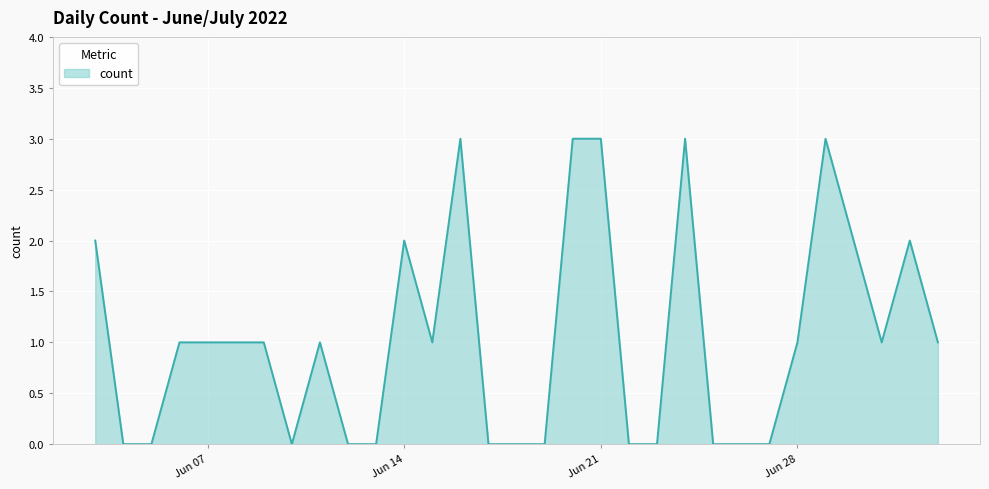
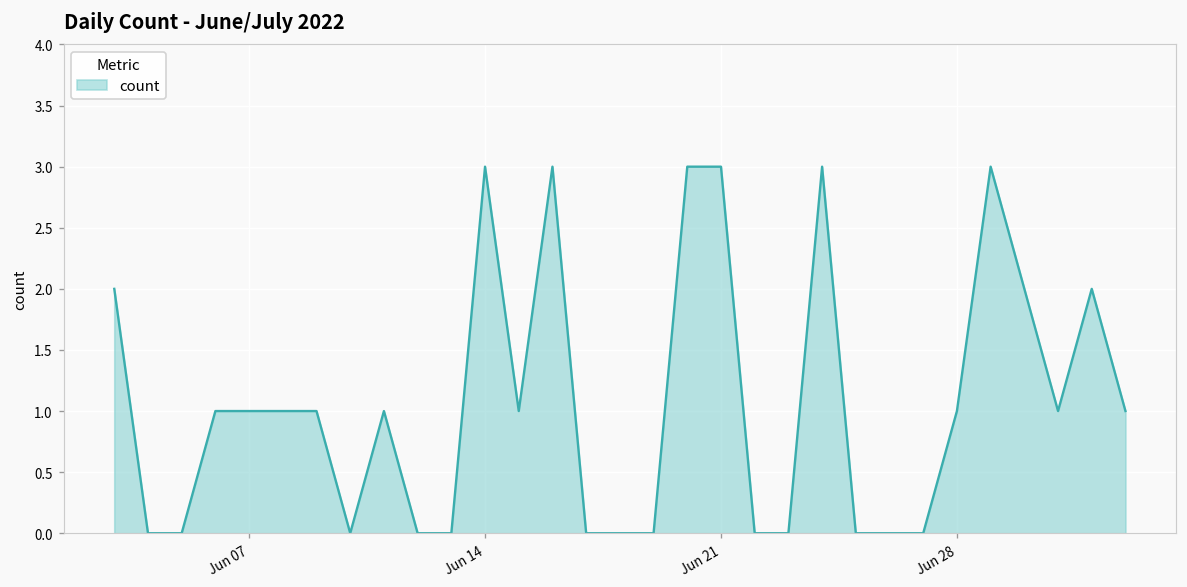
Jun 14: 2 -> 3
